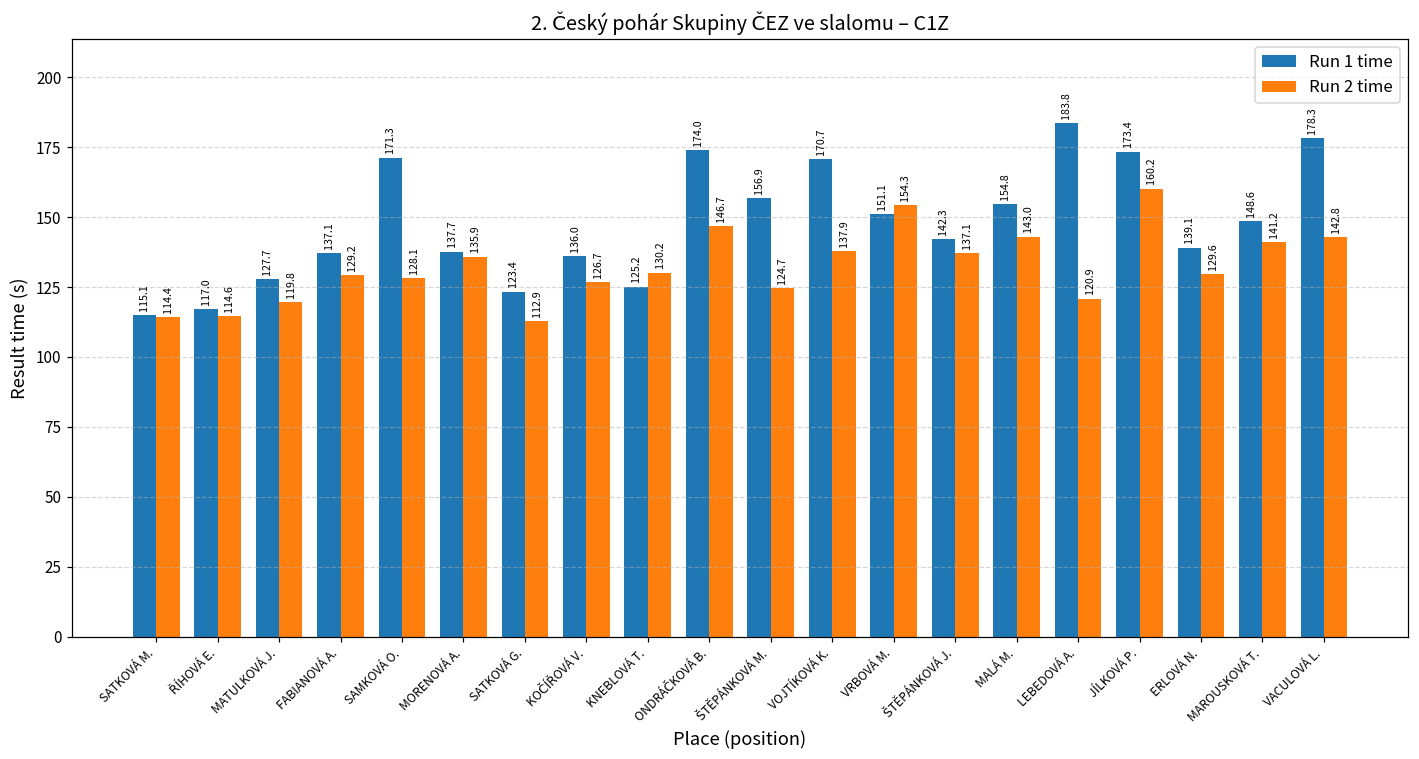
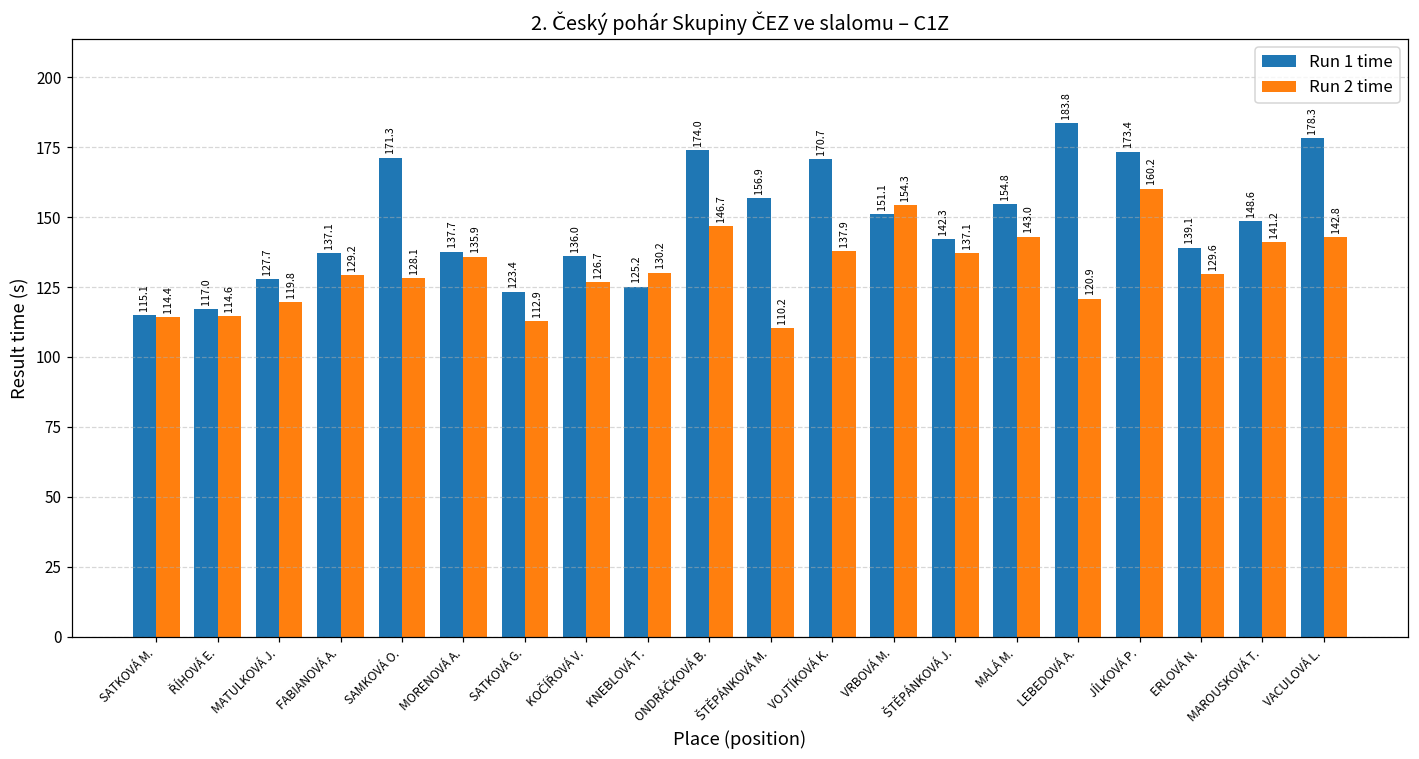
Run 2 time, ŠTĚPÁNKOVÁ M.: 124.7 -> 110.2
